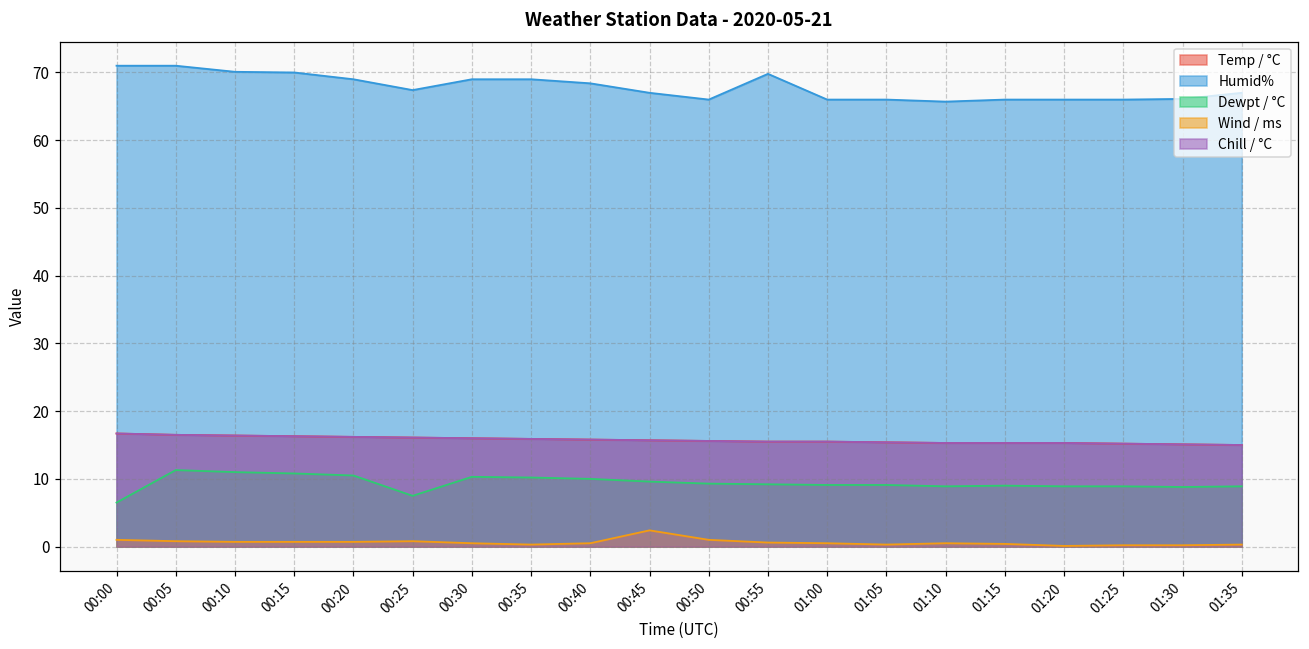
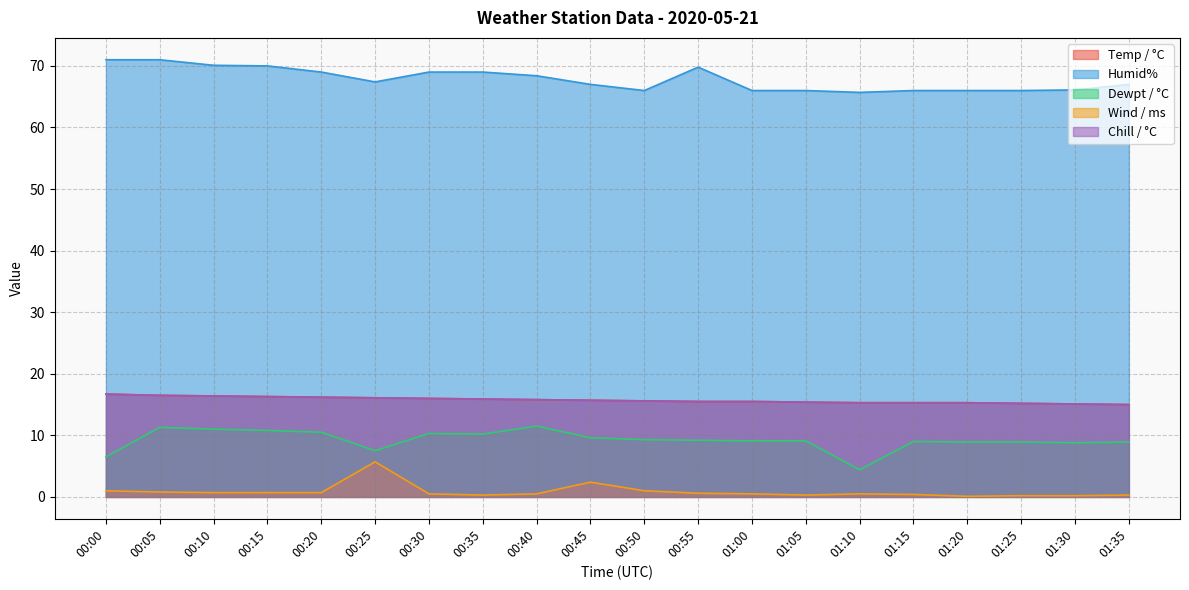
Wind / ms, 00:25: 1 -> 6
Dewpt / °C, 00:40: 10 -> 12
Dewpt / °C, 01:10: 9 -> 4
